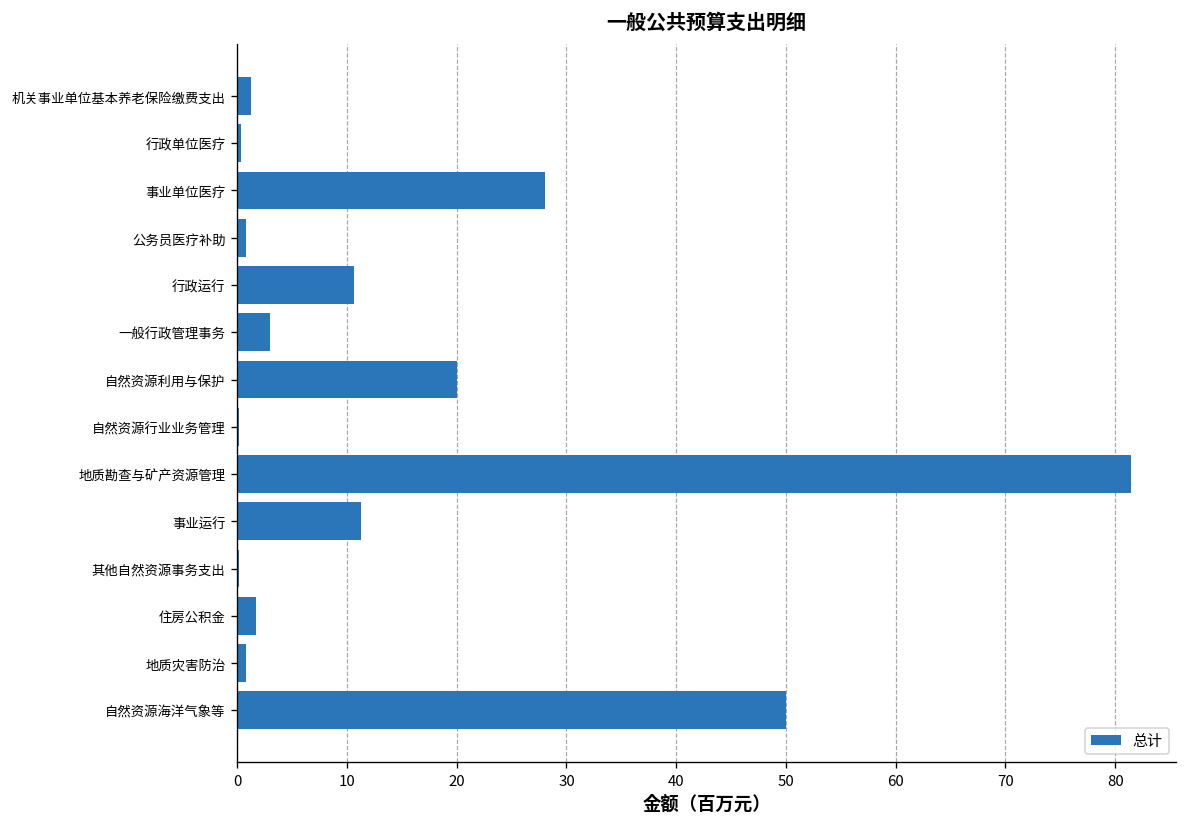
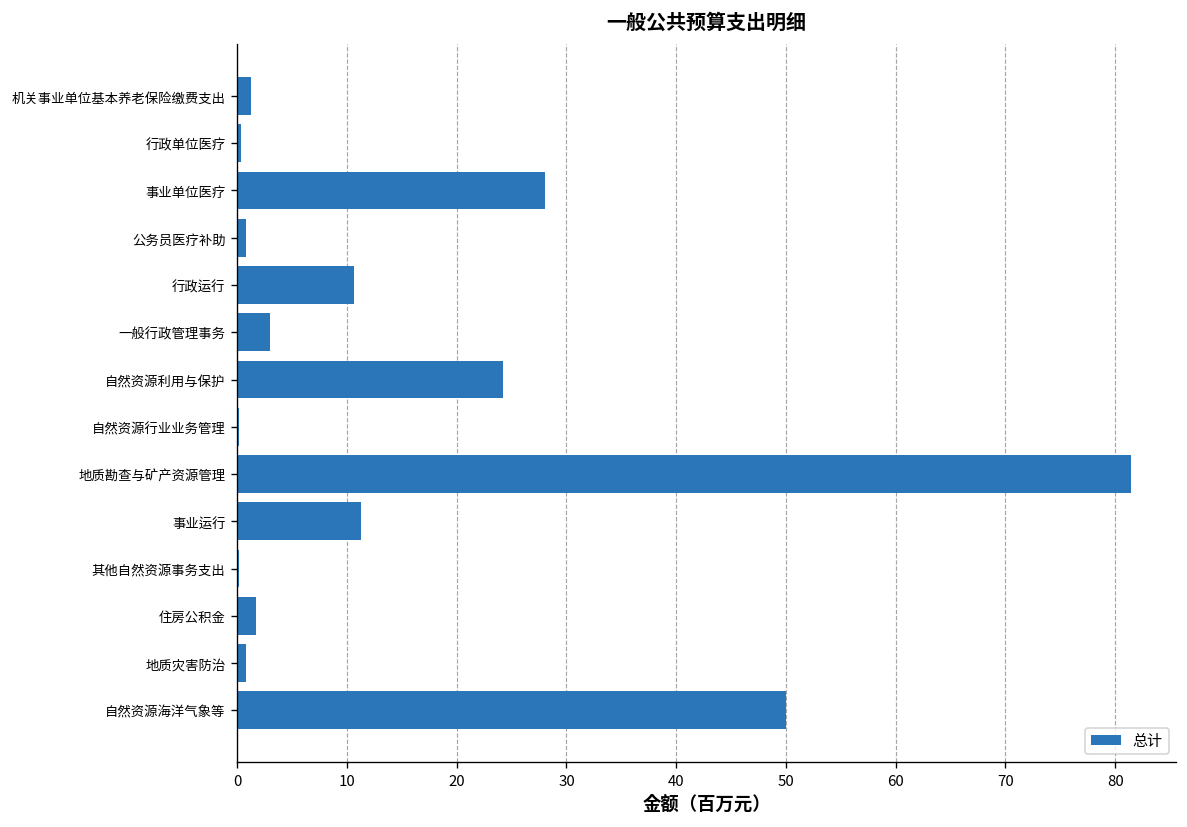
自然资源利用与保护: 20 -> 24
